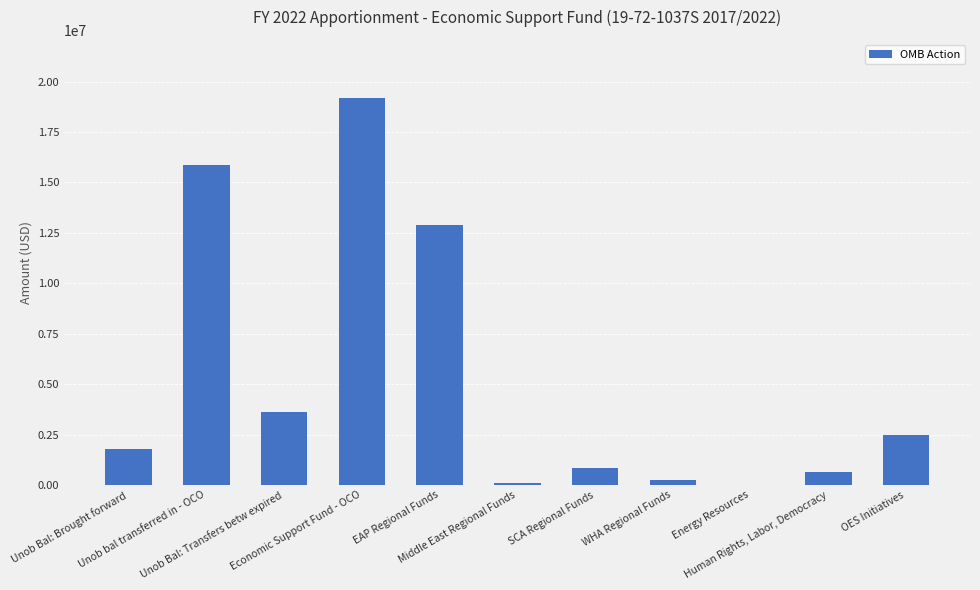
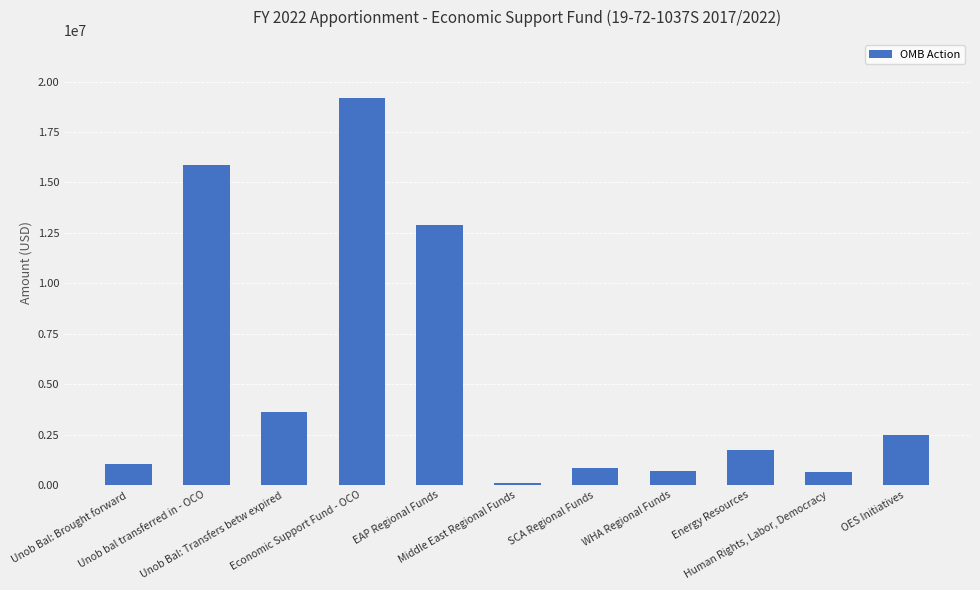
Unob Bal: Brought forward: 1800000 -> 1000000
WHA Regional Funds: 200000 -> 700000
Energy Resources: 0 -> 1700000
